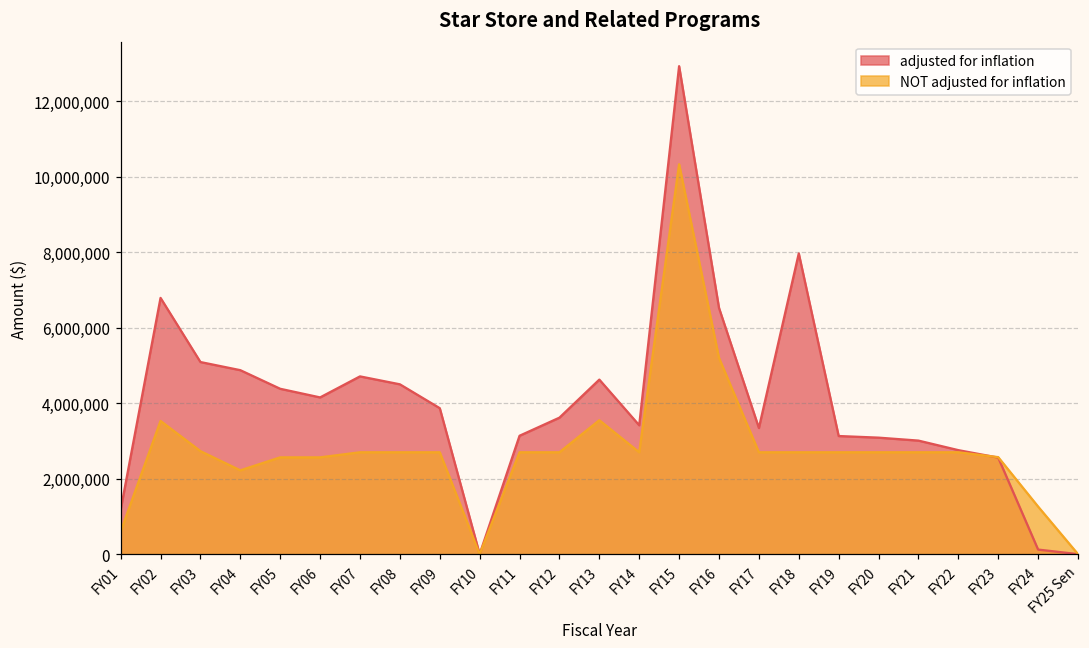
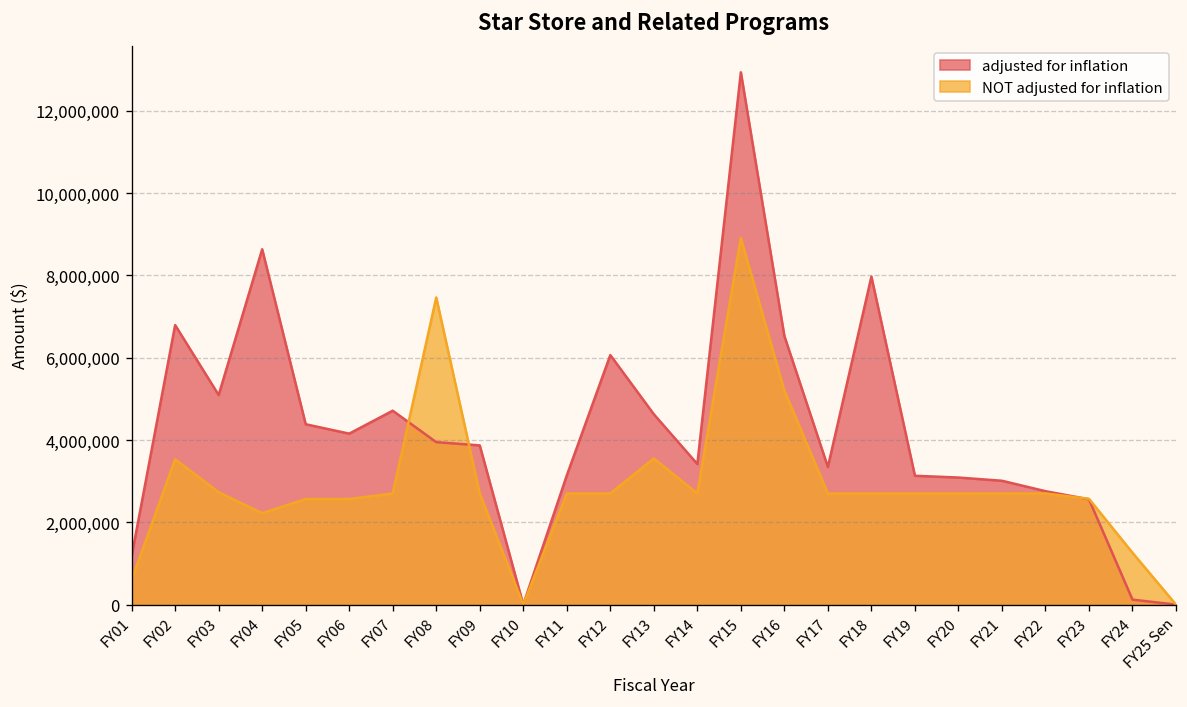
adjusted for inflation, FY04: 4,900,000 -> 8,600,000
adjusted for inflation, FY08: 4,500,000 -> 3,900,000
NOT adjusted for inflation, FY08: 2,700,000 -> 7,500,000
adjusted for inflation, FY12: 3,600,000 -> 6,100,000
NOT adjusted for inflation, FY15: 10,300,000 -> 8,900,000
